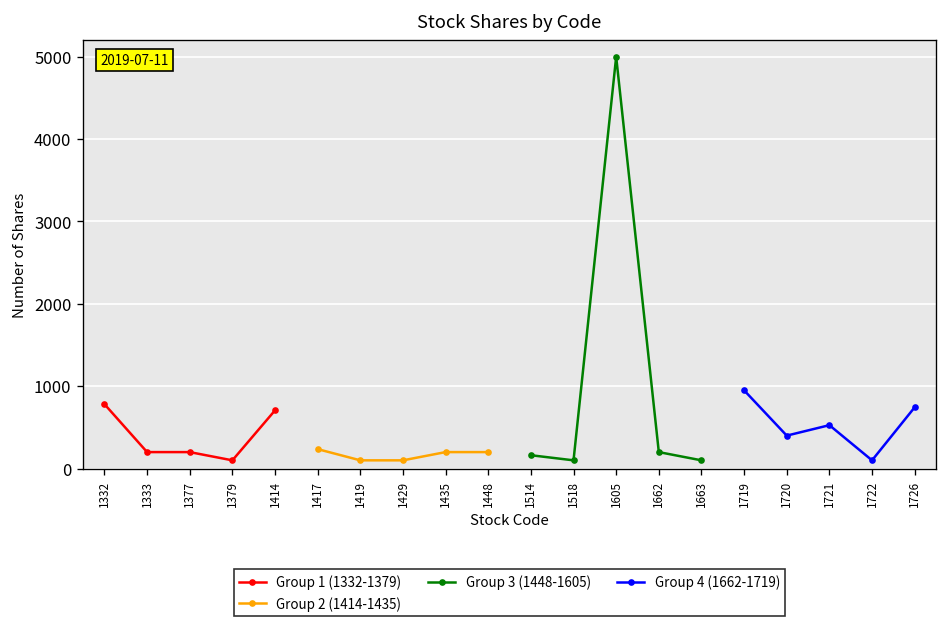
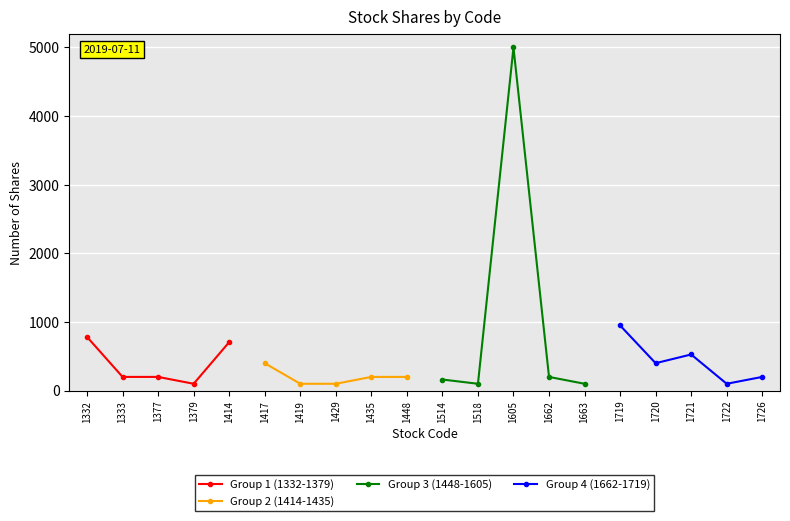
Group 2 (1414-1435), 1417: 200 -> 400
Group 4 (1662-1719), 1726: 700 -> 200
